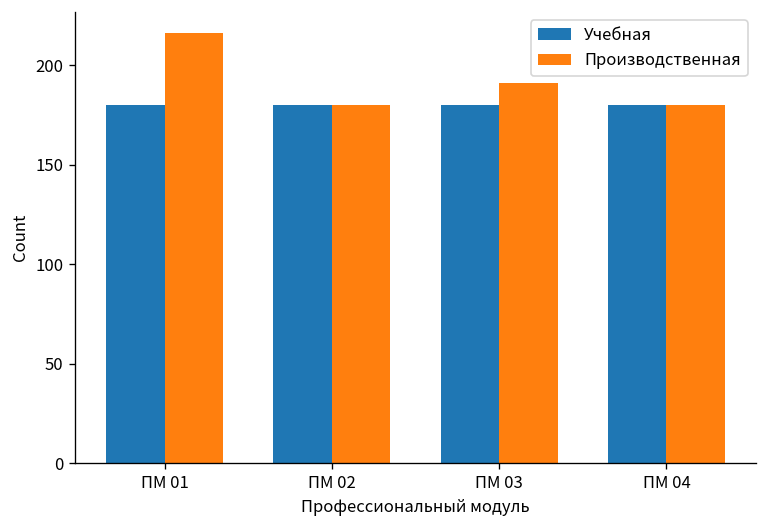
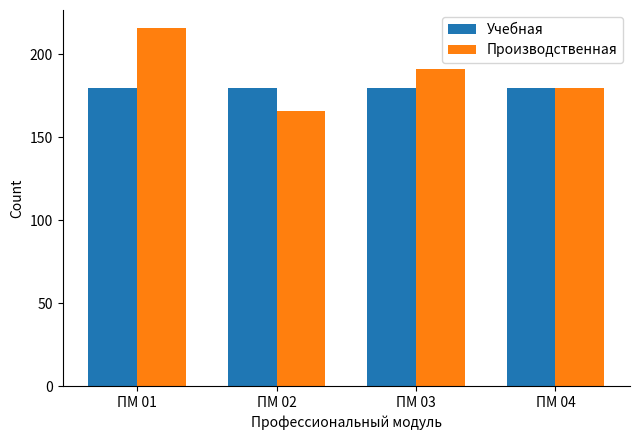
Производственная, ПМ 02: 180 -> 166
